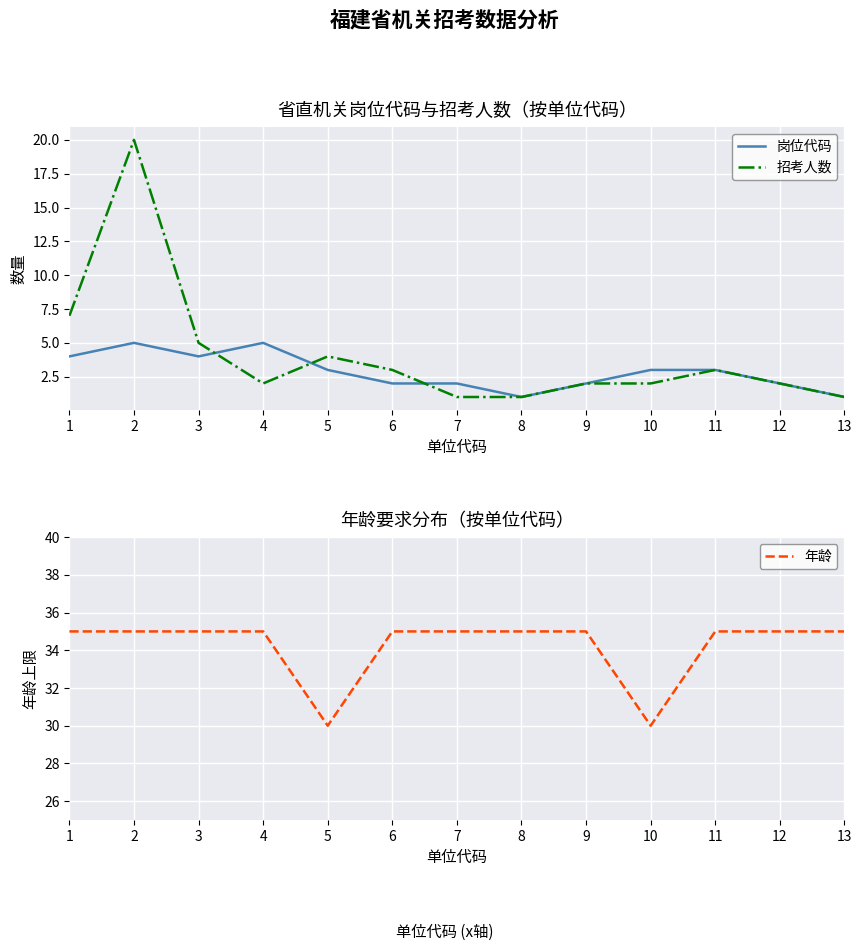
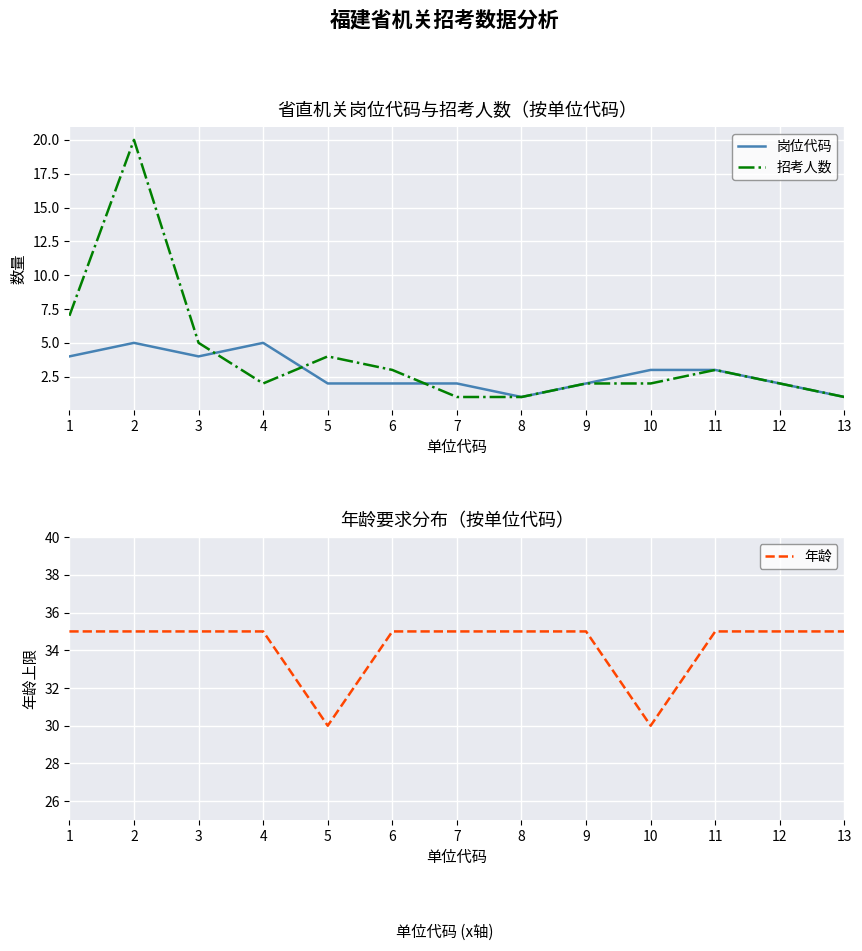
省直机关岗位代码与招考人数（按单位代码）, 岗位代码, 5: 3 -> 2
